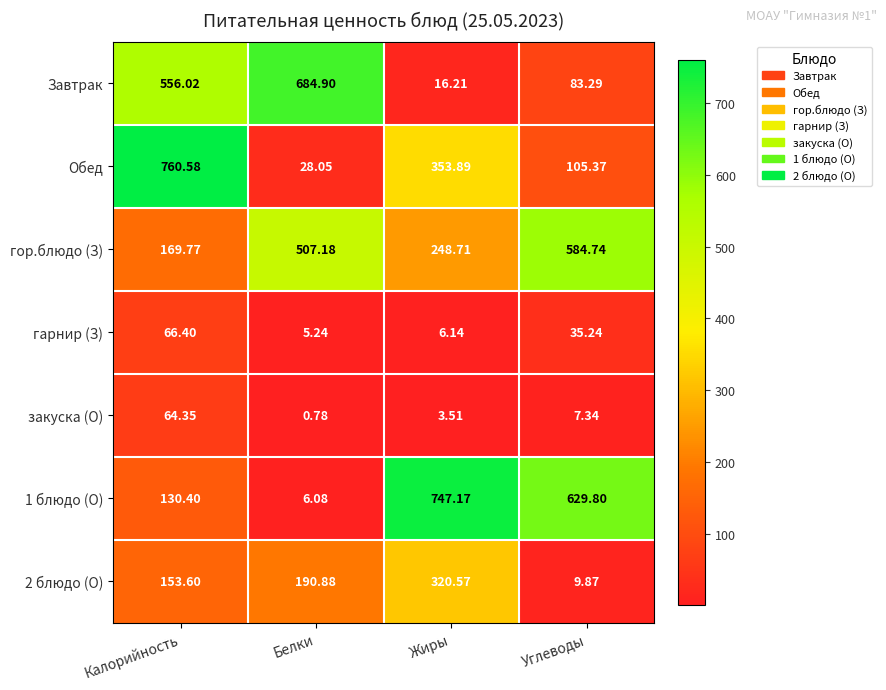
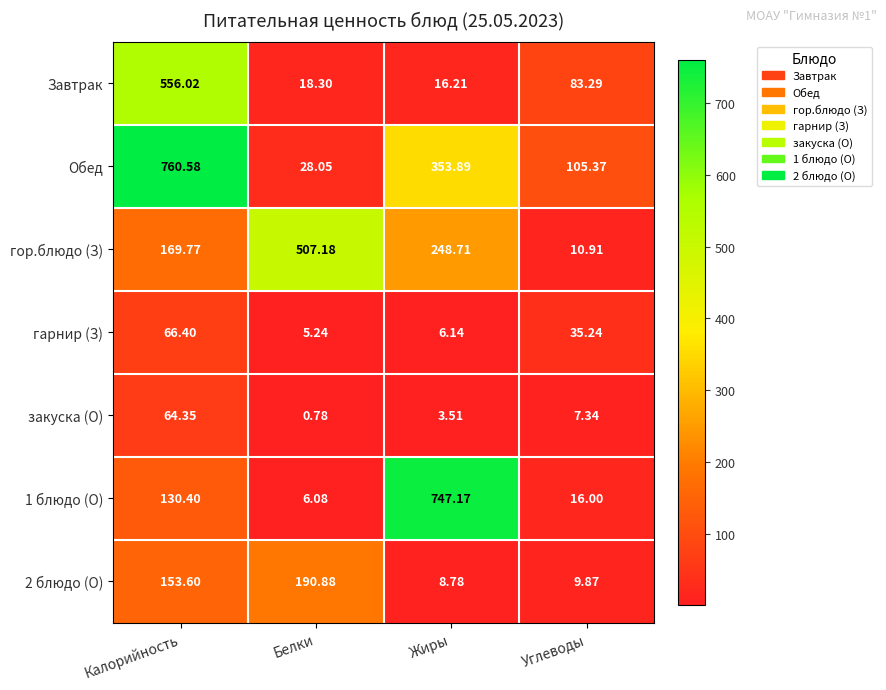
Завтрак, Белки: 684.90 -> 18.30
гор.блюдо (З), Углеводы: 584.74 -> 10.91
1 блюдо (О), Углеводы: 629.80 -> 16.00
2 блюдо (О), Жиры: 320.57 -> 8.78
